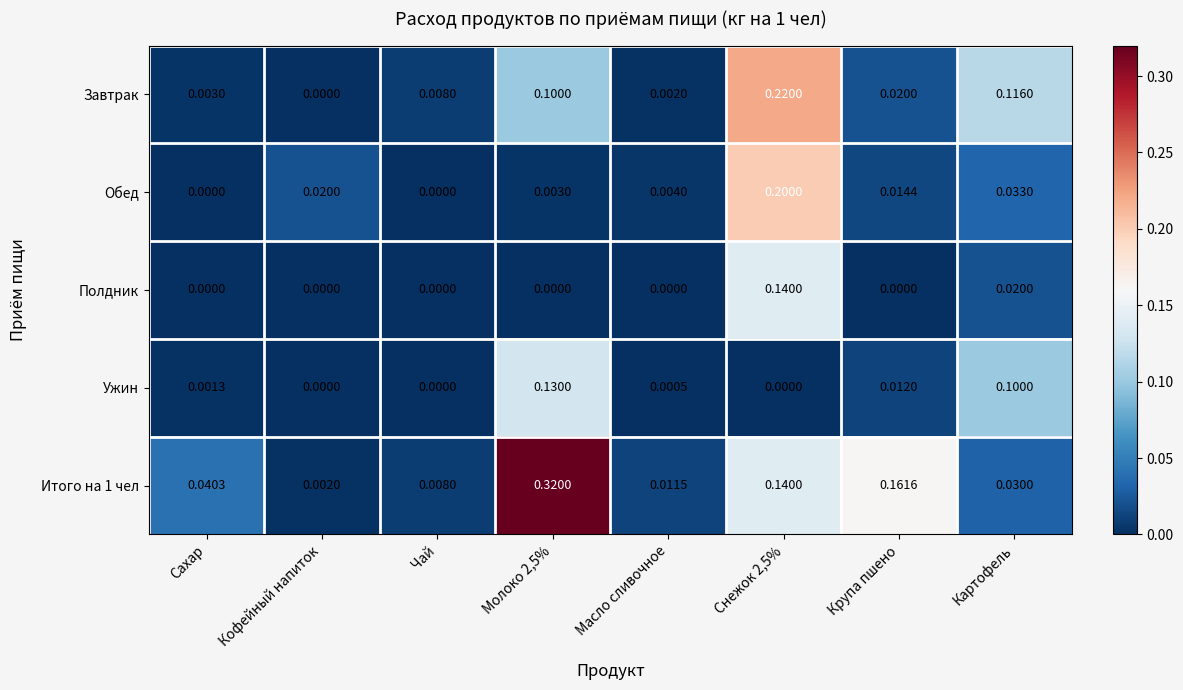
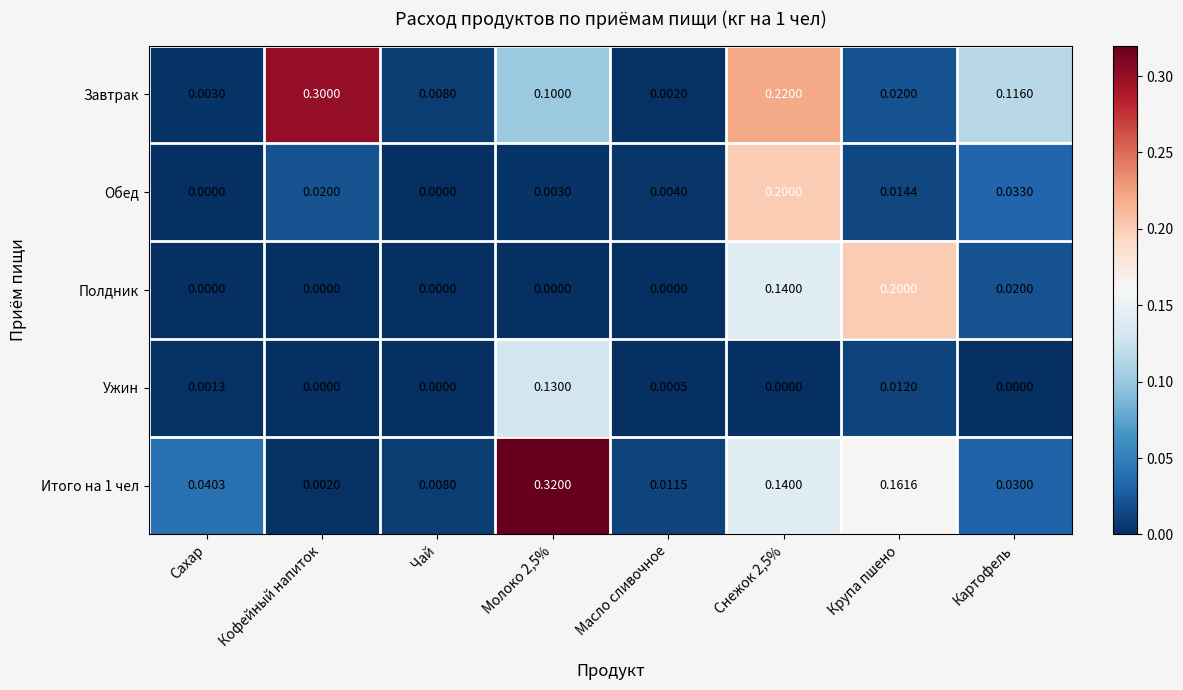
Завтрак, Кофейный напиток: 0.0000 -> 0.3000
Полдник, Крупа пшено: 0.0000 -> 0.2000
Ужин, Картофель: 0.1000 -> 0.0000
